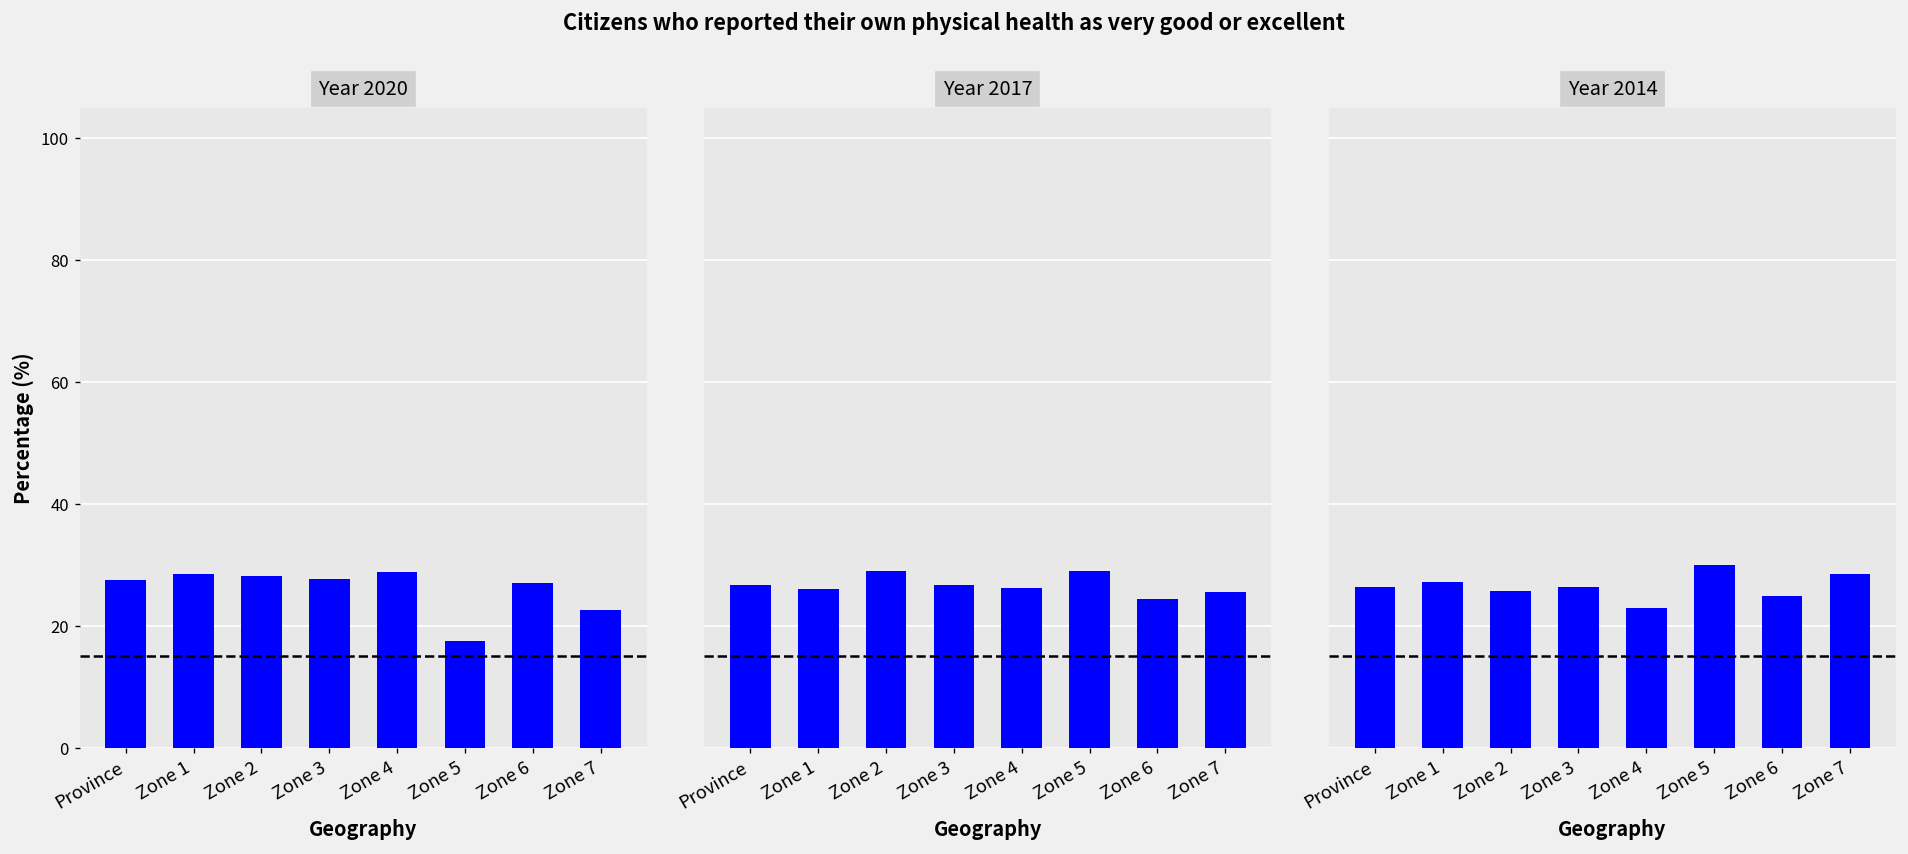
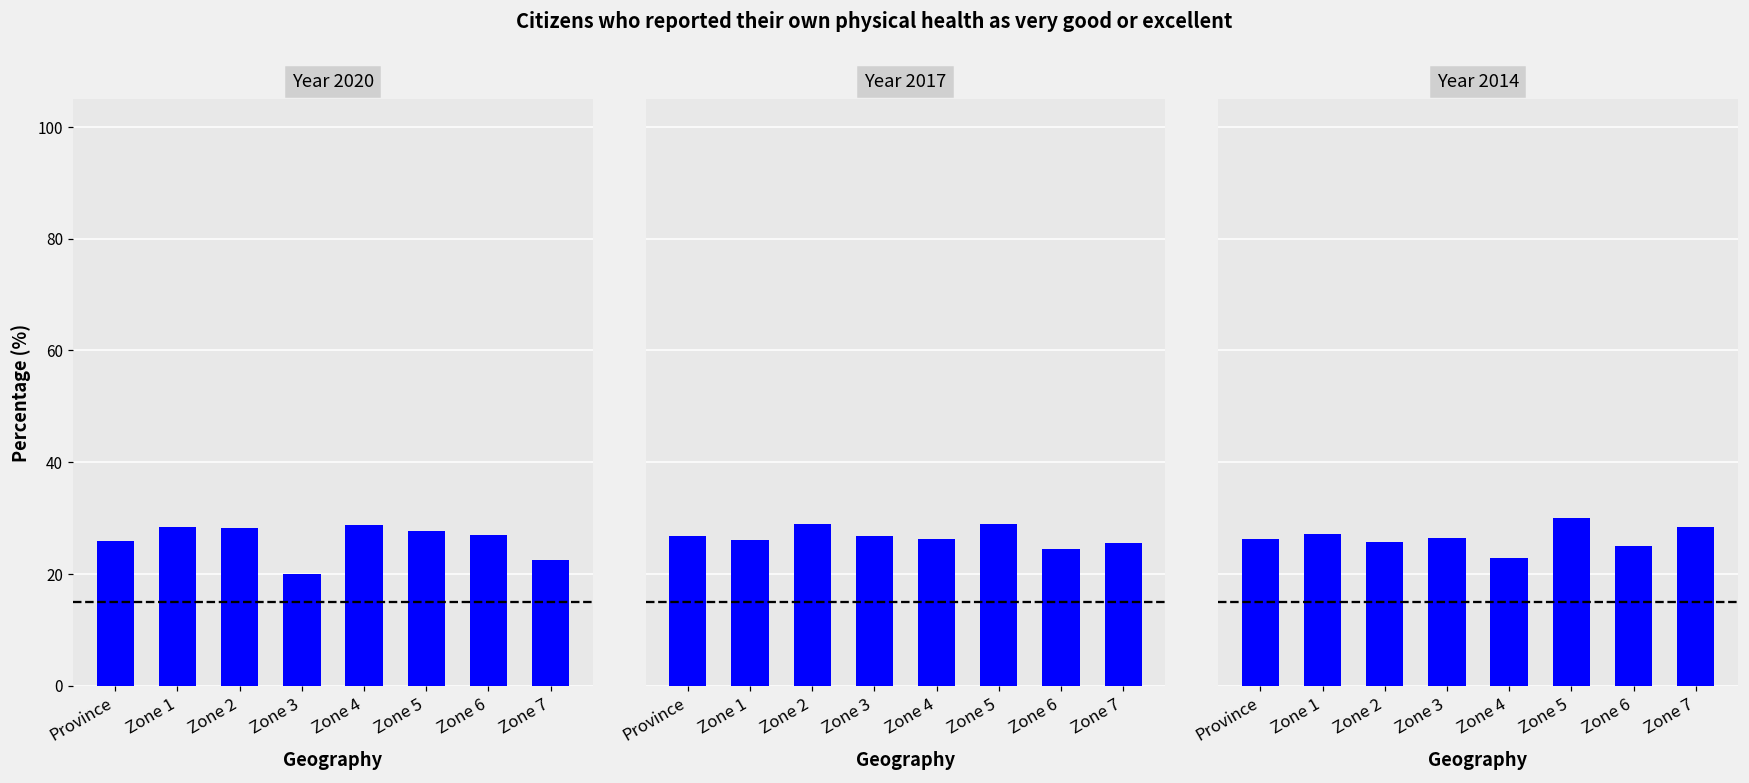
Year 2020, Province: 28 -> 26
Year 2020, Zone 3: 28 -> 20
Year 2020, Zone 5: 17 -> 28
